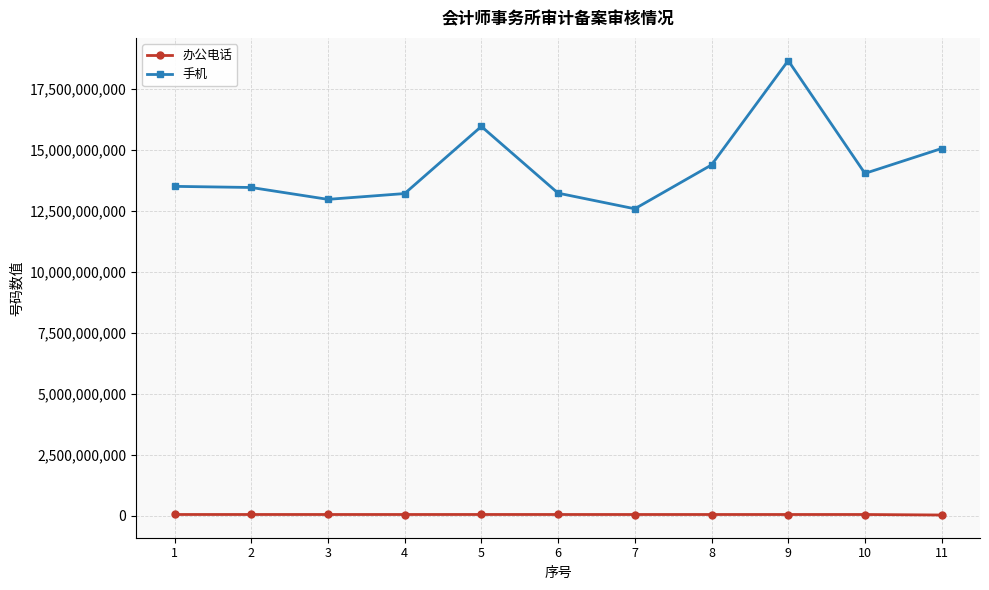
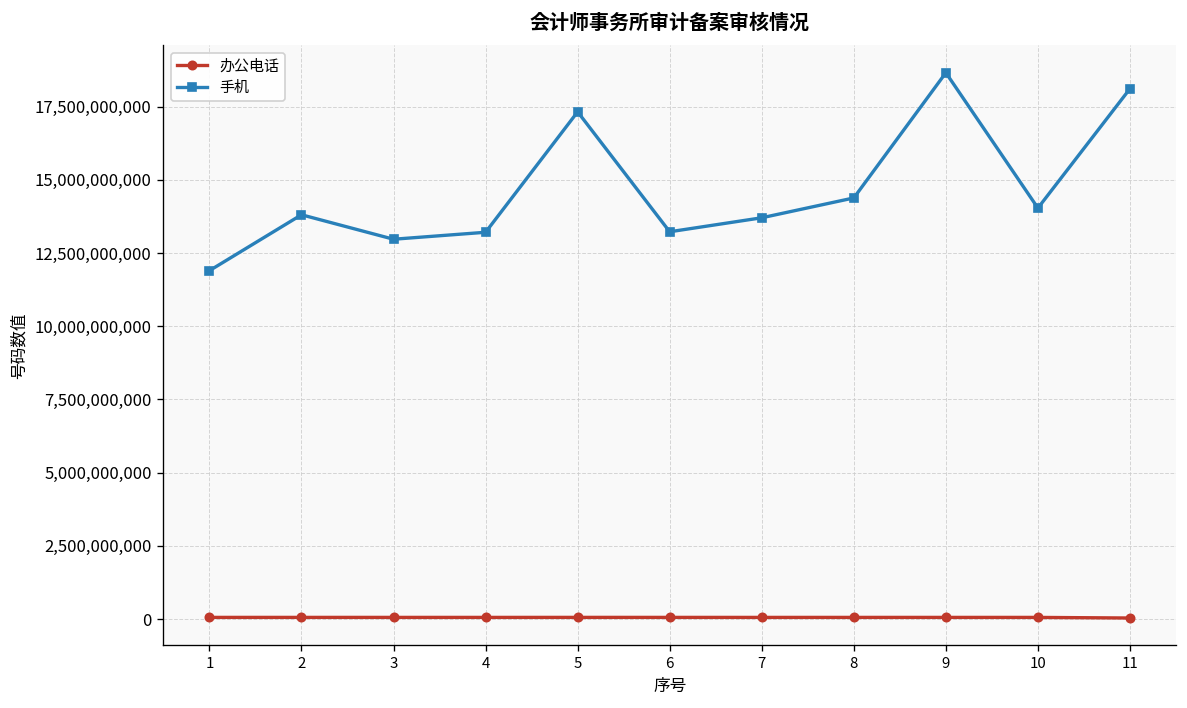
手机, 1: 13,500,000,000 -> 11,900,000,000
手机, 2: 13,500,000,000 -> 13,800,000,000
手机, 5: 16,000,000,000 -> 17,300,000,000
手机, 7: 12,600,000,000 -> 13,700,000,000
手机, 11: 15,100,000,000 -> 18,100,000,000
